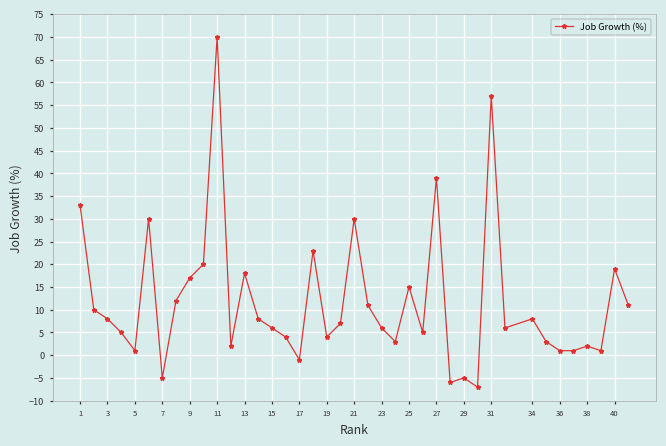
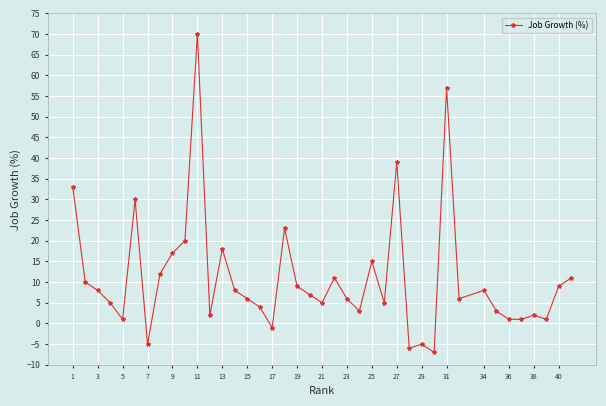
19: 4 -> 9
21: 30 -> 5
40: 19 -> 9
